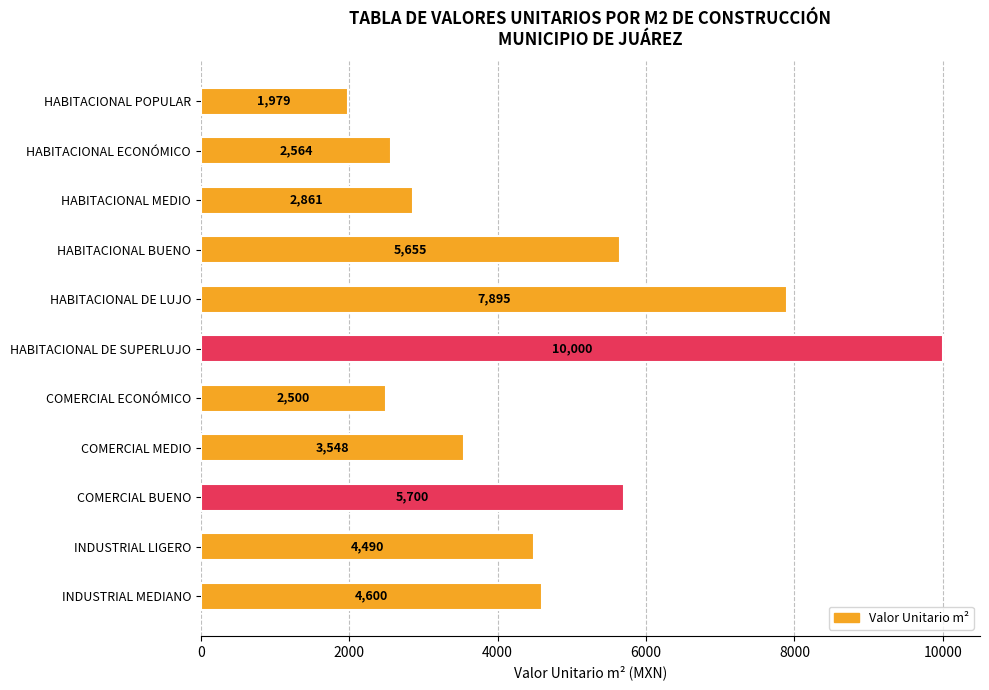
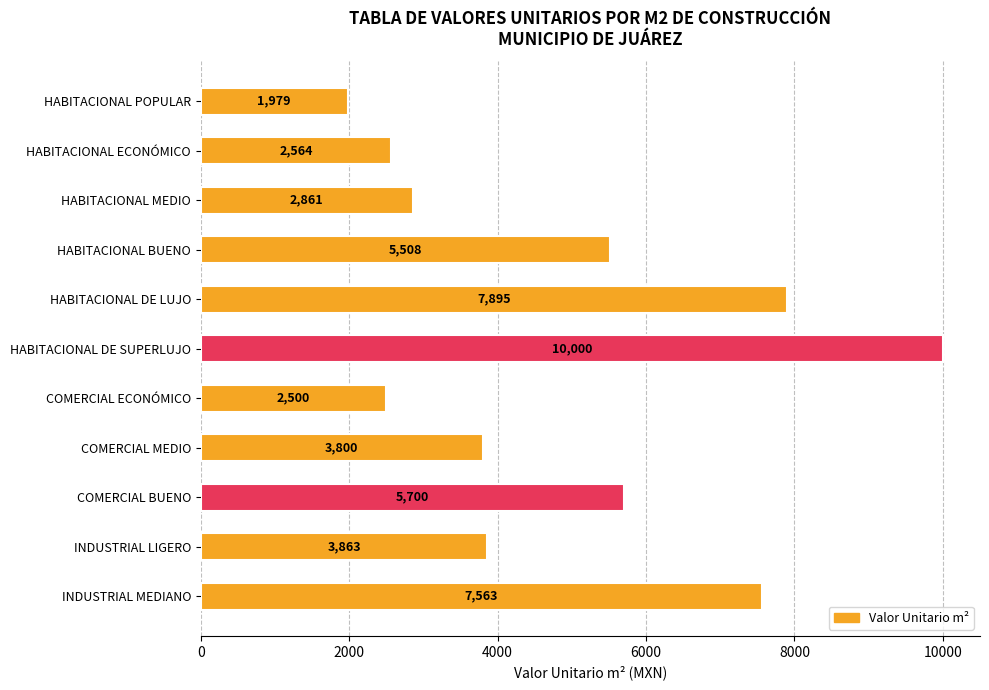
HABITACIONAL BUENO: 5,655 -> 5,508
COMERCIAL MEDIO: 3,548 -> 3,800
INDUSTRIAL LIGERO: 4,490 -> 3,863
INDUSTRIAL MEDIANO: 4,600 -> 7,563
